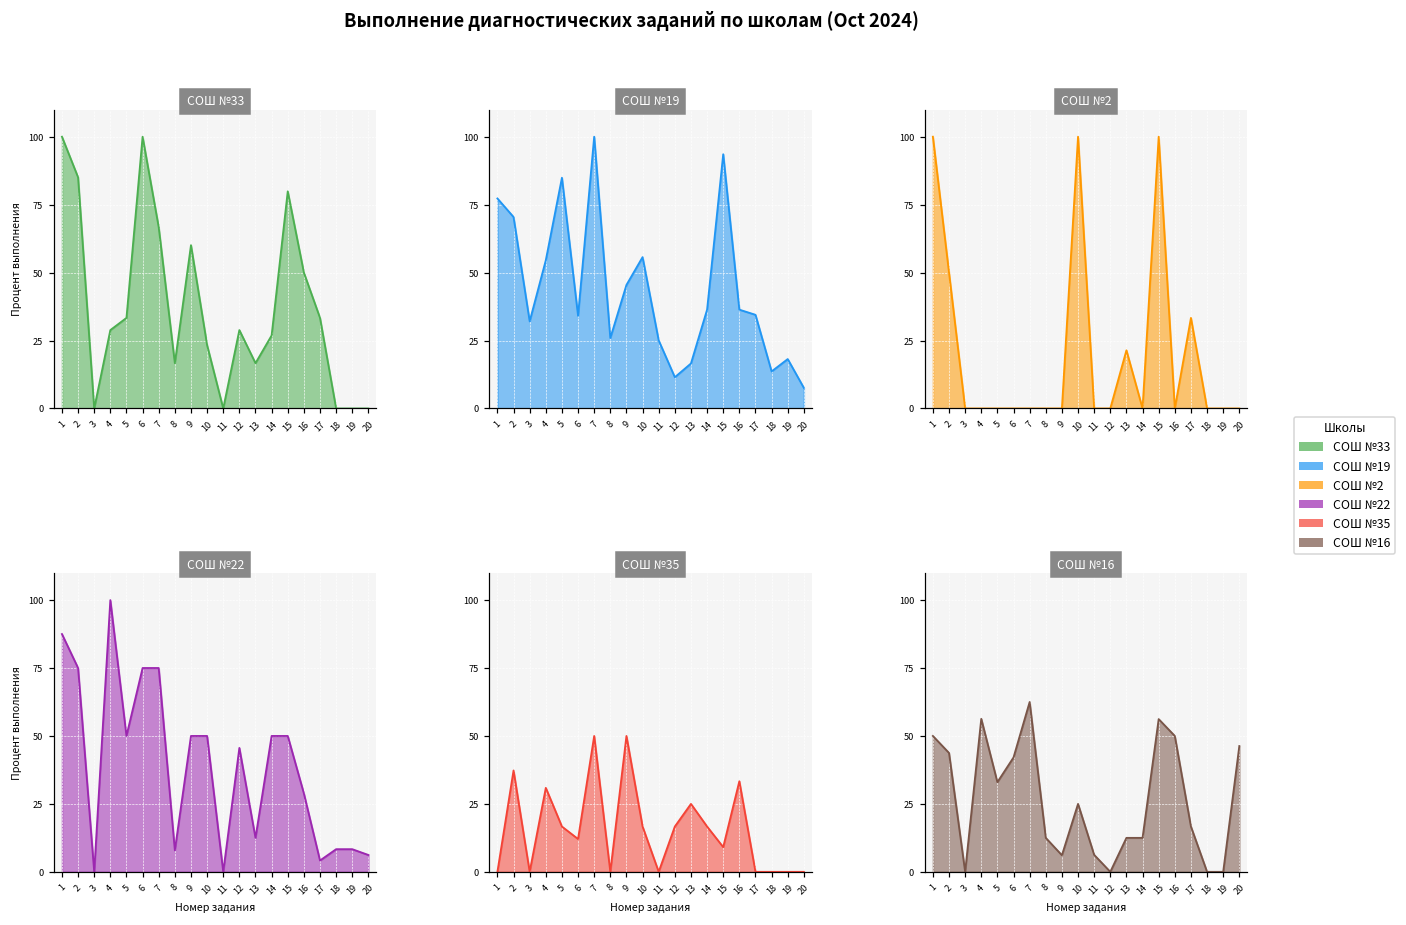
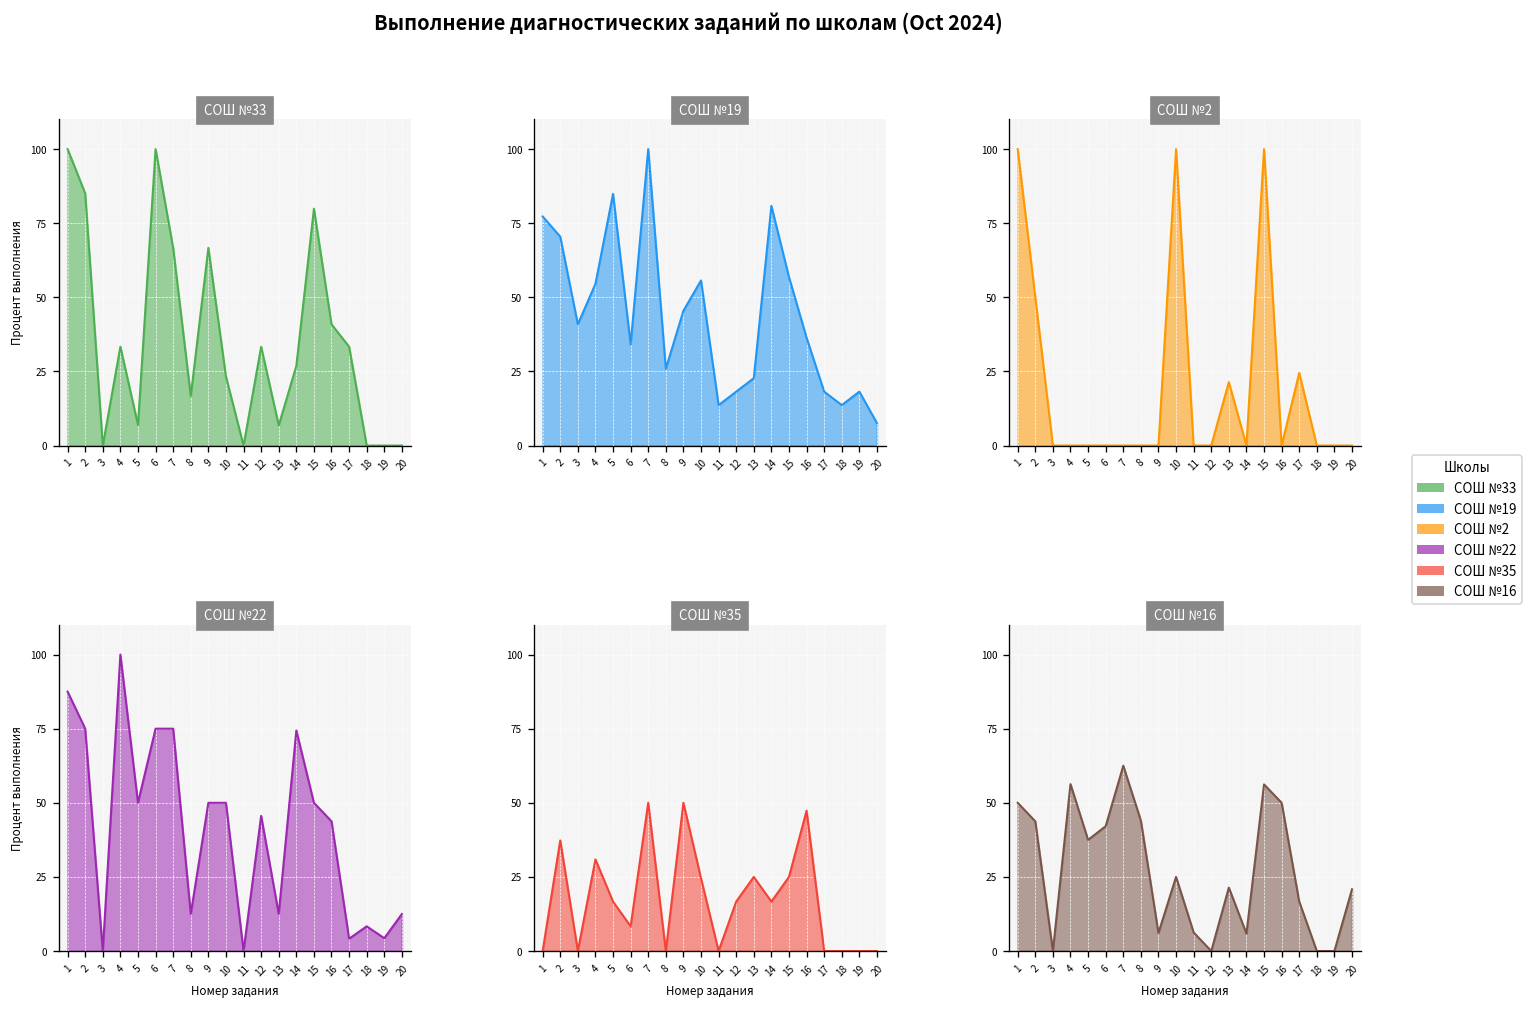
СОШ №33, 4: 29 -> 33
СОШ №33, 5: 33 -> 7
СОШ №33, 9: 60 -> 67
СОШ №33, 12: 29 -> 33
СОШ №33, 13: 17 -> 7
СОШ №33, 16: 50 -> 41
СОШ №19, 3: 32 -> 41
СОШ №19, 11: 25 -> 14
СОШ №19, 12: 12 -> 18
СОШ №19, 13: 17 -> 23
СОШ №19, 14: 36 -> 81
СОШ №19, 15: 94 -> 57
СОШ №19, 17: 34 -> 18
СОШ №2, 17: 33 -> 25
СОШ №22, 8: 8 -> 13
СОШ №22, 14: 50 -> 74
СОШ №22, 16: 29 -> 44
СОШ №22, 19: 8 -> 4
СОШ №22, 20: 6 -> 13
СОШ №35, 6: 12 -> 8
СОШ №35, 10: 17 -> 25
СОШ №35, 15: 9 -> 25
СОШ №35, 16: 33 -> 47
СОШ №16, 5: 33 -> 38
СОШ №16, 8: 13 -> 44
СОШ №16, 13: 13 -> 21
СОШ №16, 14: 13 -> 6
СОШ №16, 20: 46 -> 21
